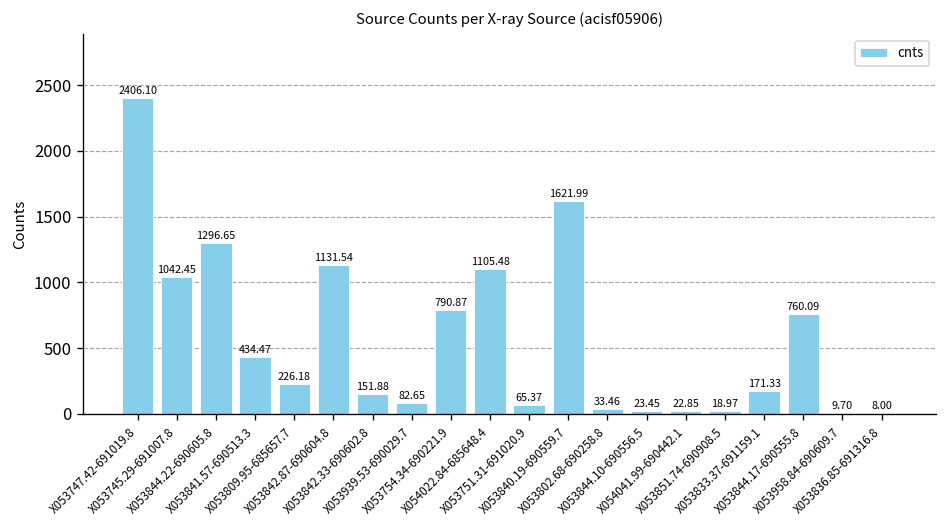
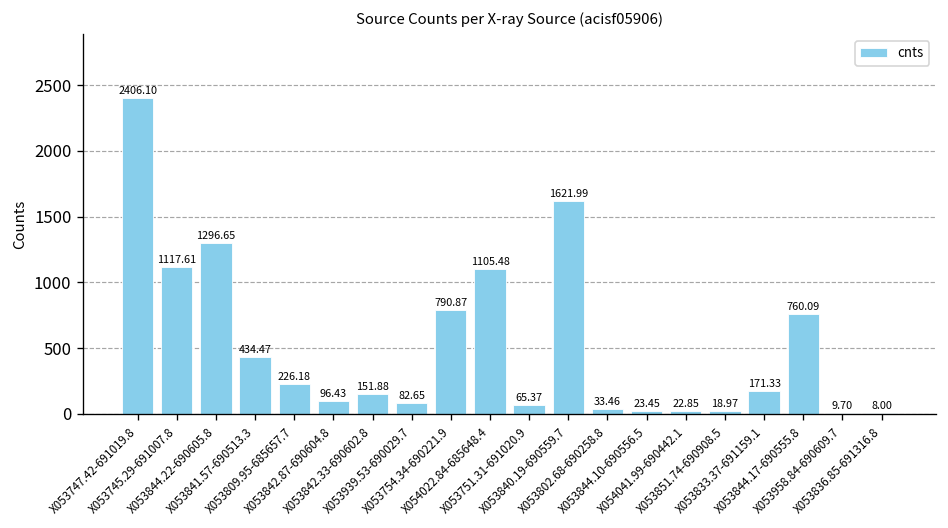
X053745.29-691007.8: 1042.45 -> 1117.61
X053842.87-690604.8: 1131.54 -> 96.43
